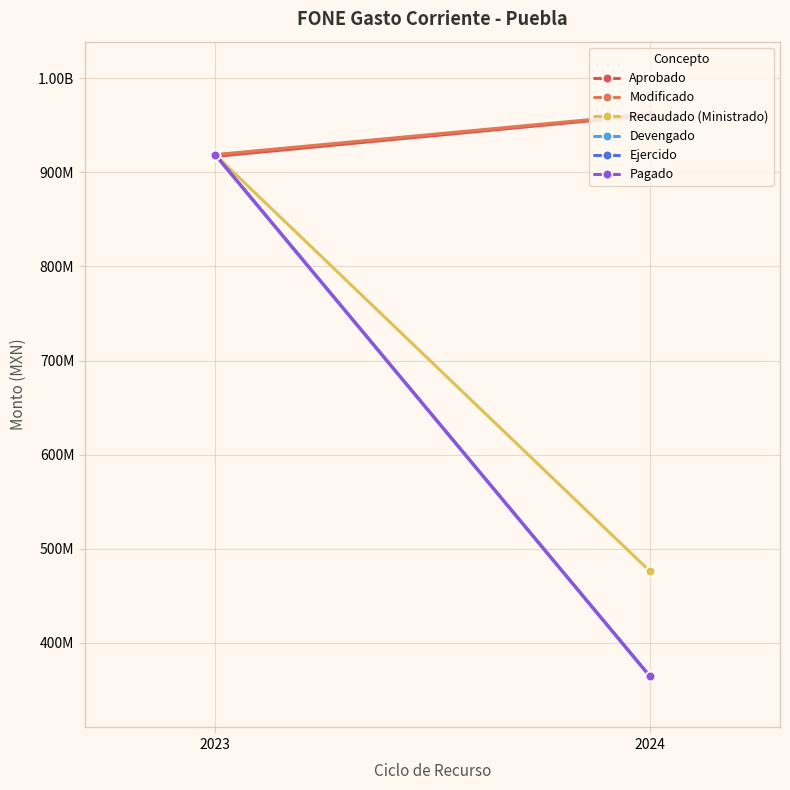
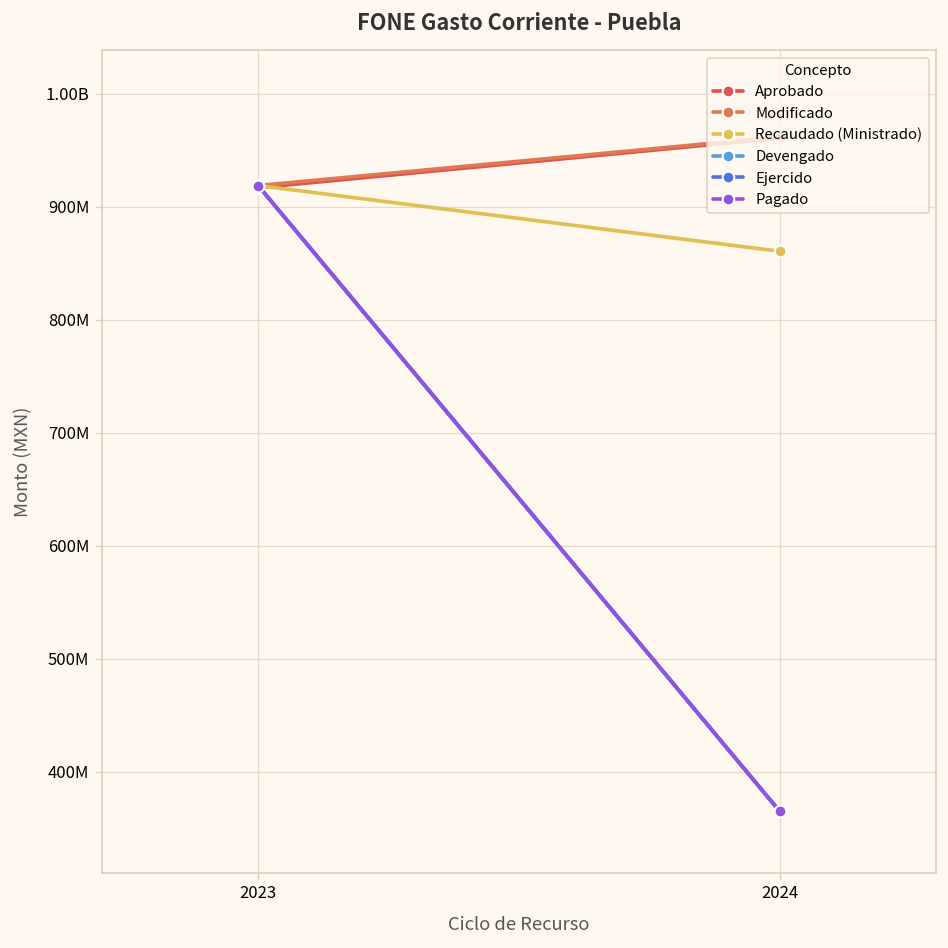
Recaudado (Ministrado), 2024: 480000000 -> 860000000
